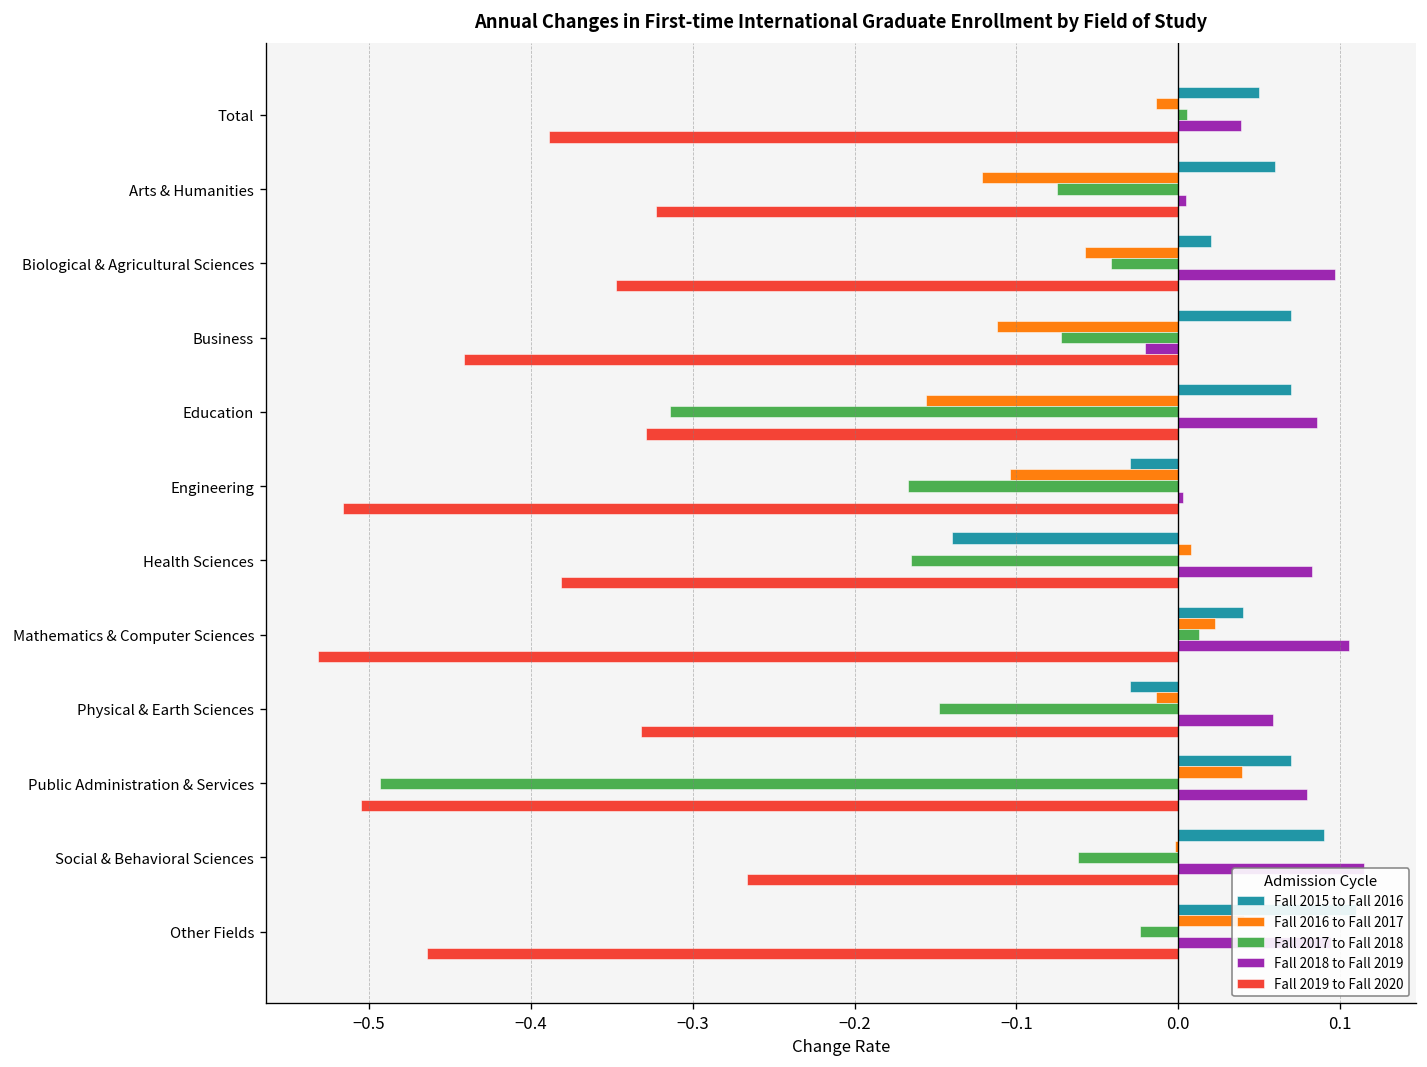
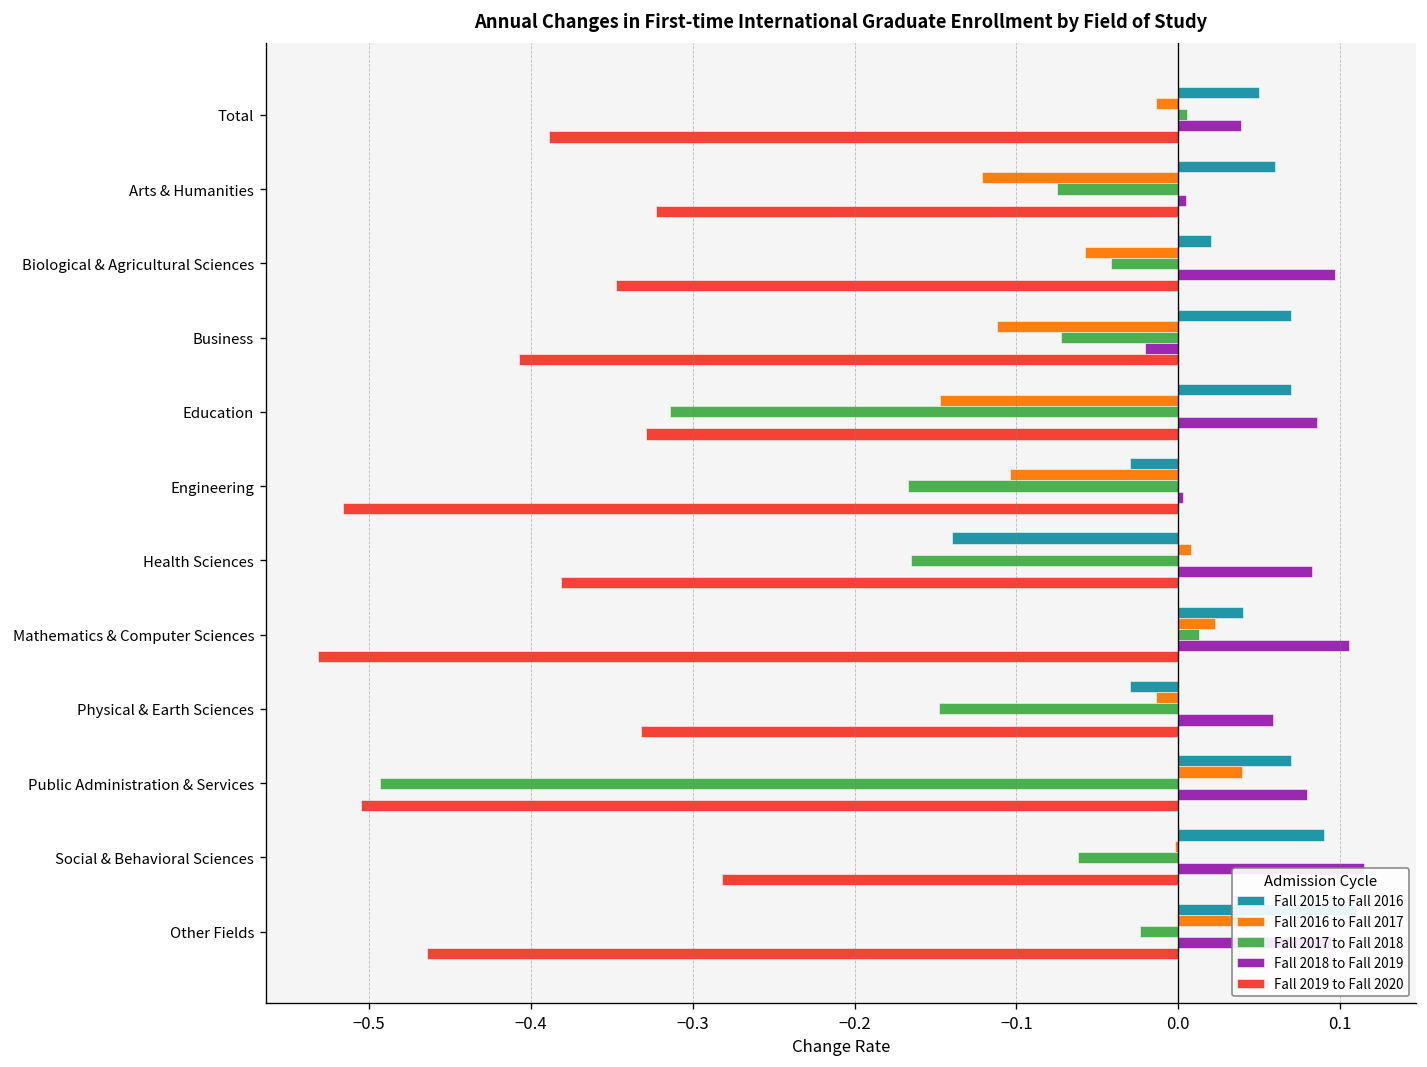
Fall 2019 to Fall 2020, Business: -0.442 -> -0.408
Fall 2016 to Fall 2017, Education: -0.156 -> -0.147
Fall 2019 to Fall 2020, Social & Behavioral Sciences: -0.266 -> -0.282
